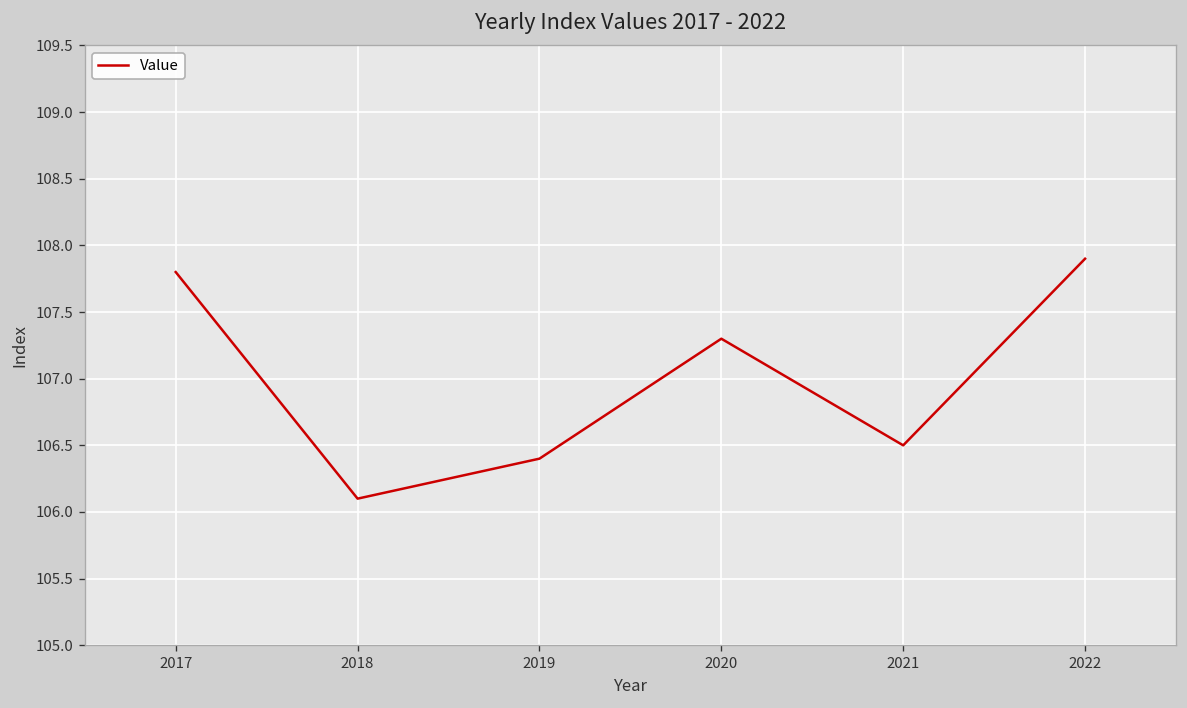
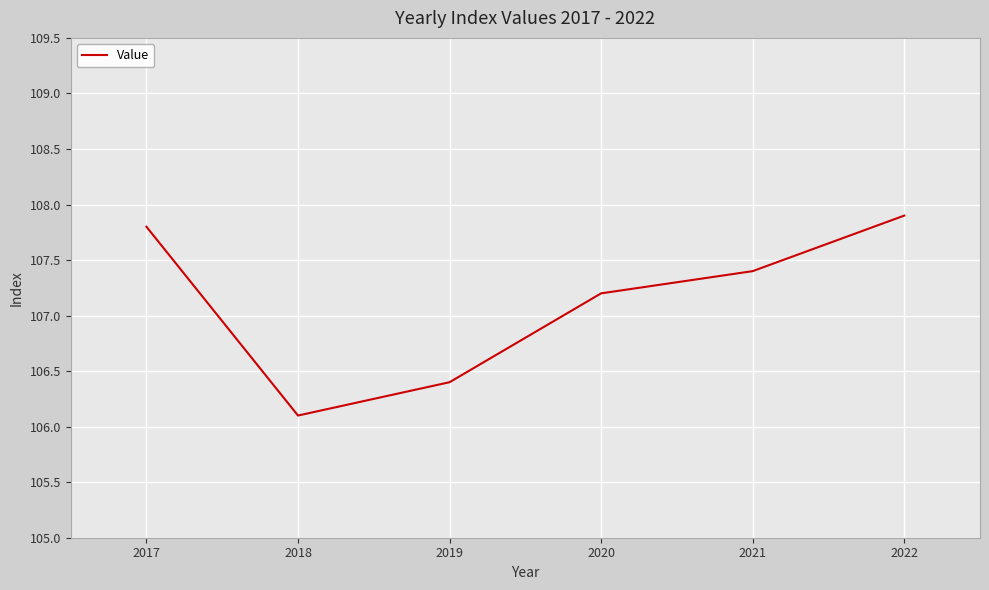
2020: 107.3 -> 107.2
2021: 106.5 -> 107.4
